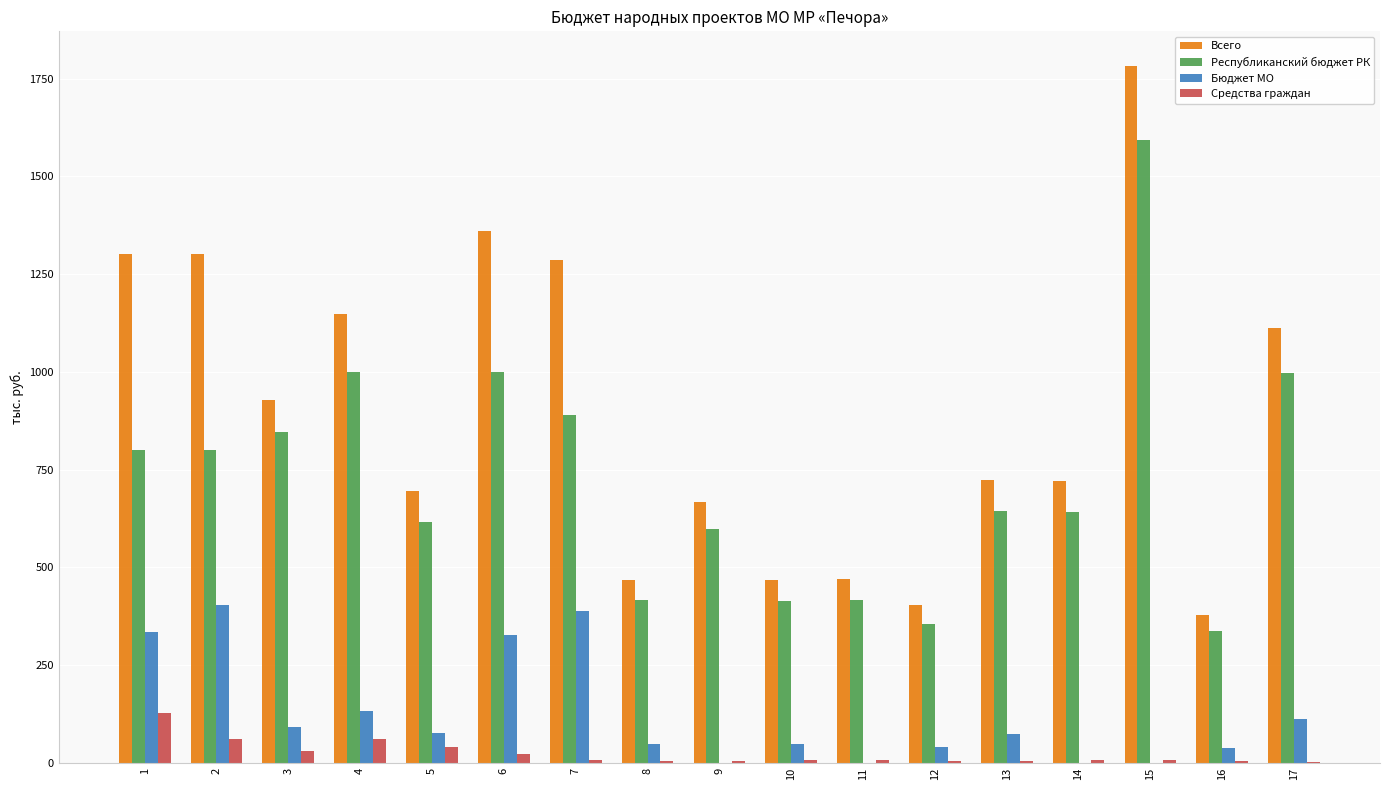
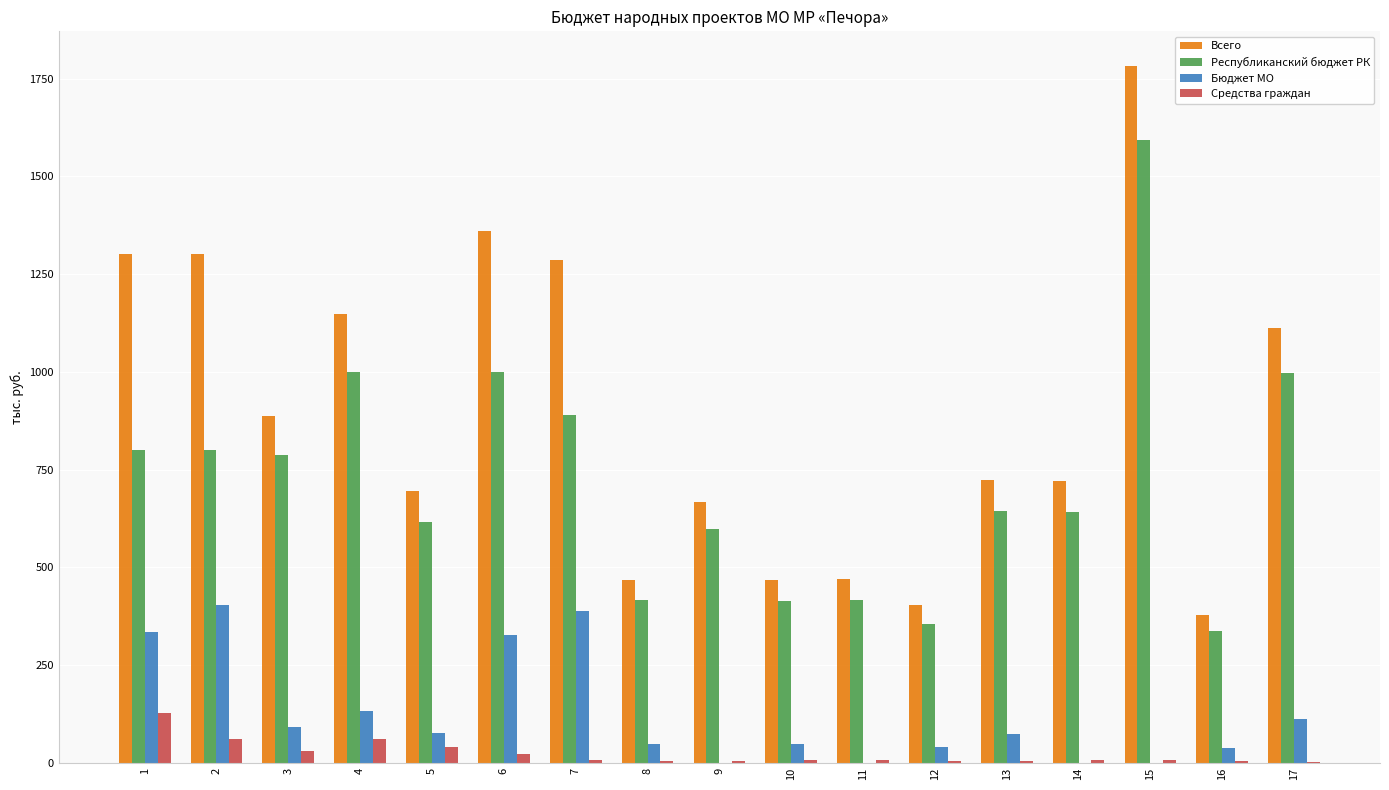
Всего, 3: 930 -> 890
Республиканский бюджет РК, 3: 850 -> 790
